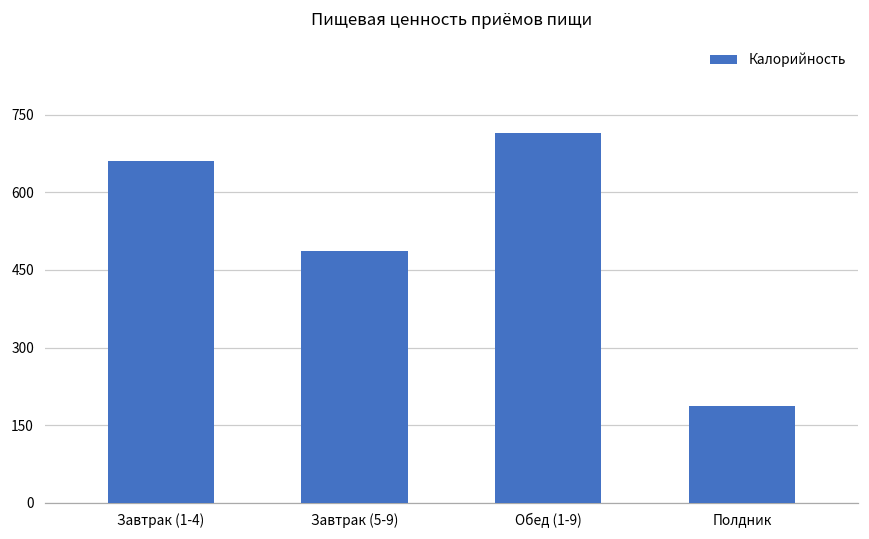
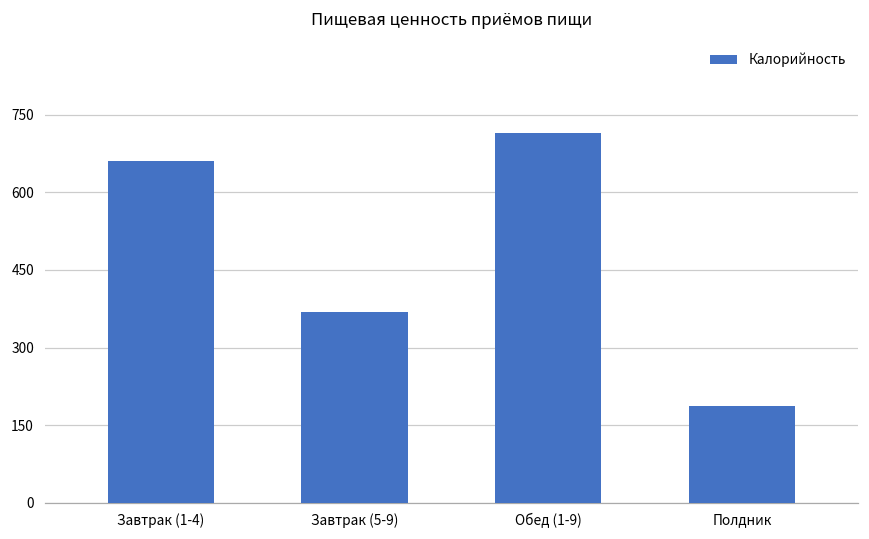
Завтрак (5-9): 490 -> 370
